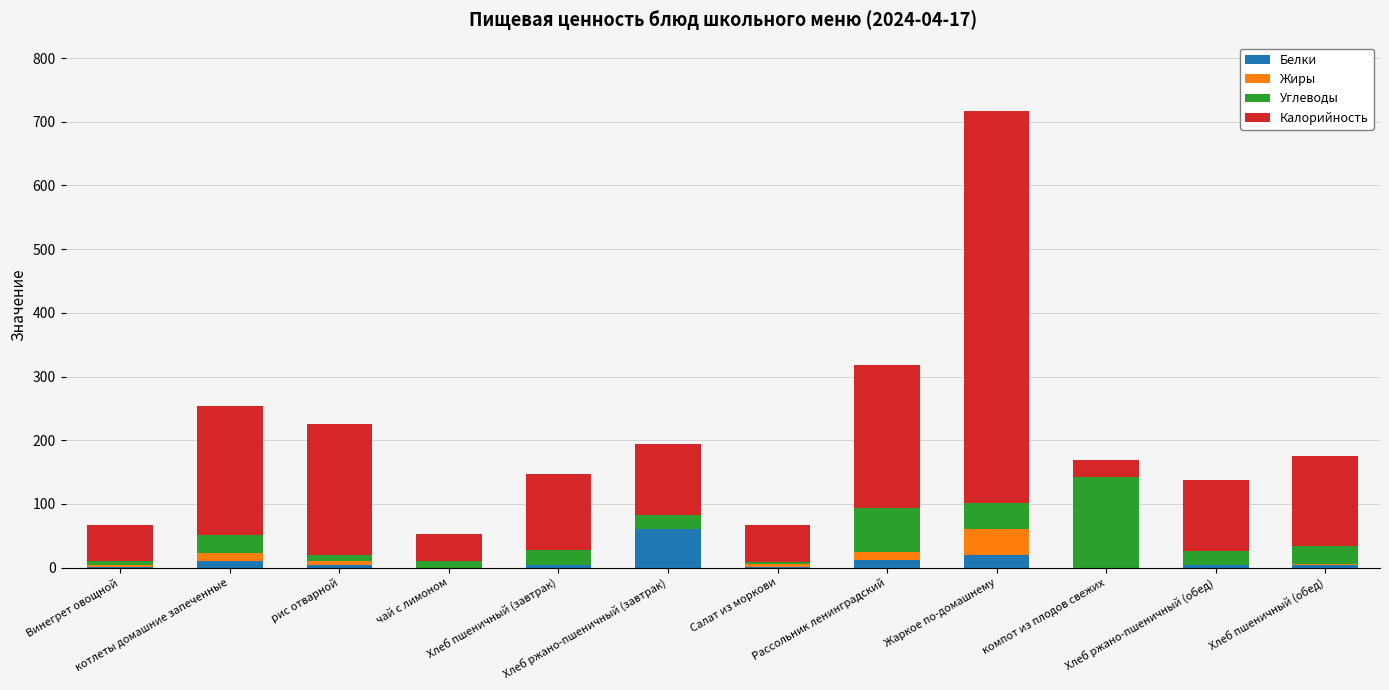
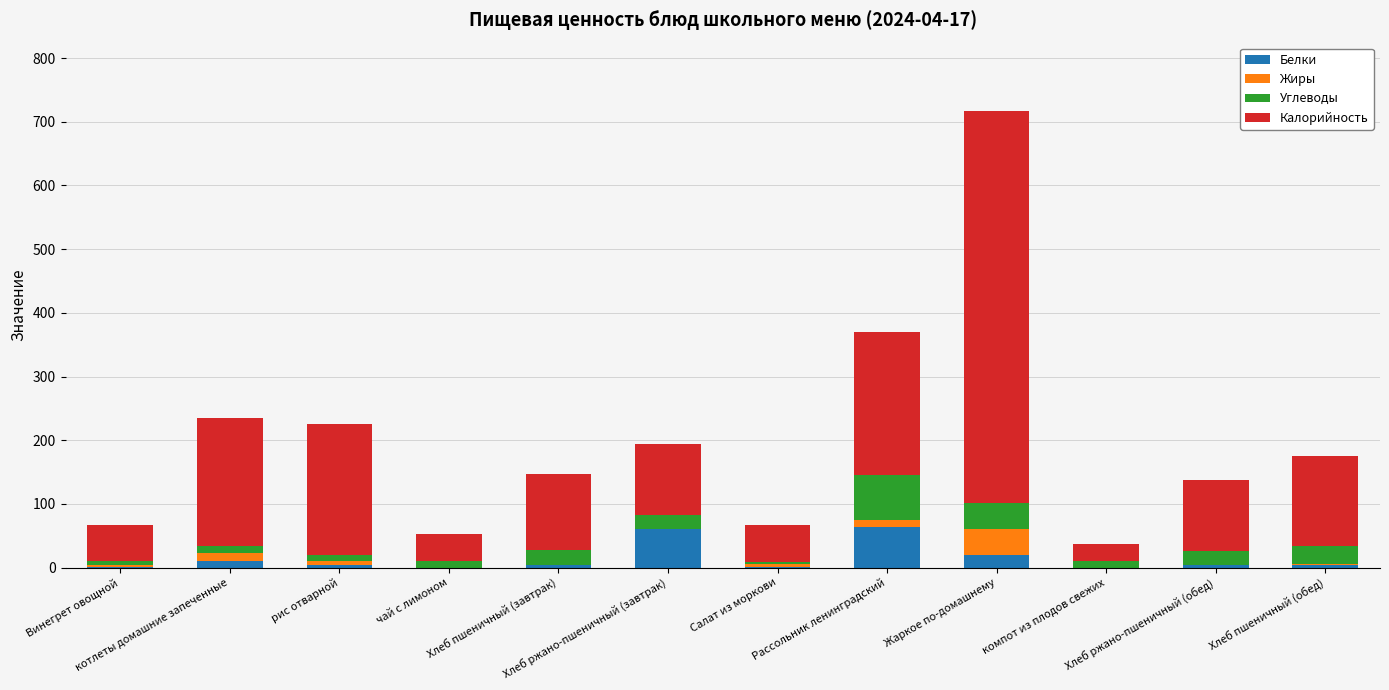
Углеводы, котлеты домашние запеченные: 30 -> 10
Белки, Рассольник ленинградский: 10 -> 60
Углеводы, компот из плодов свежих: 140 -> 10
